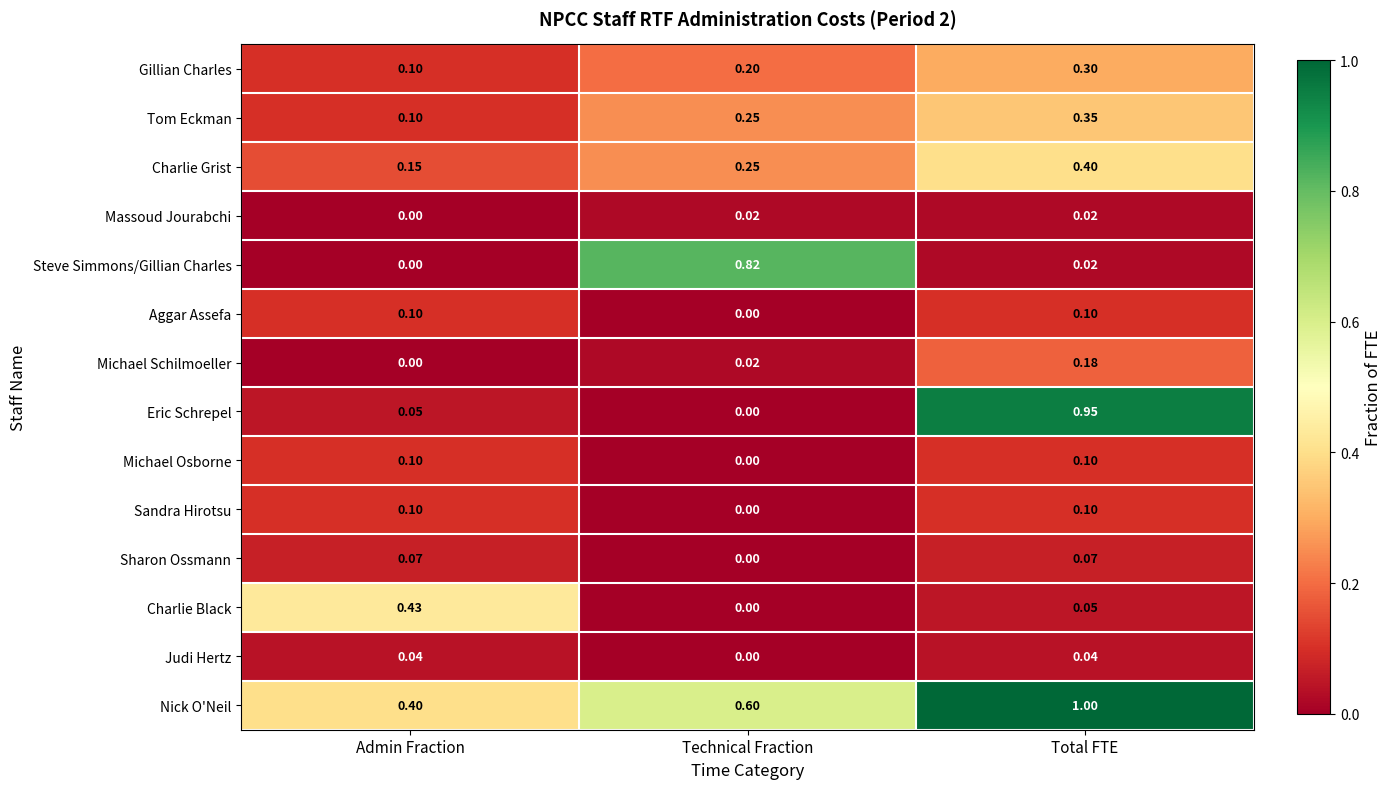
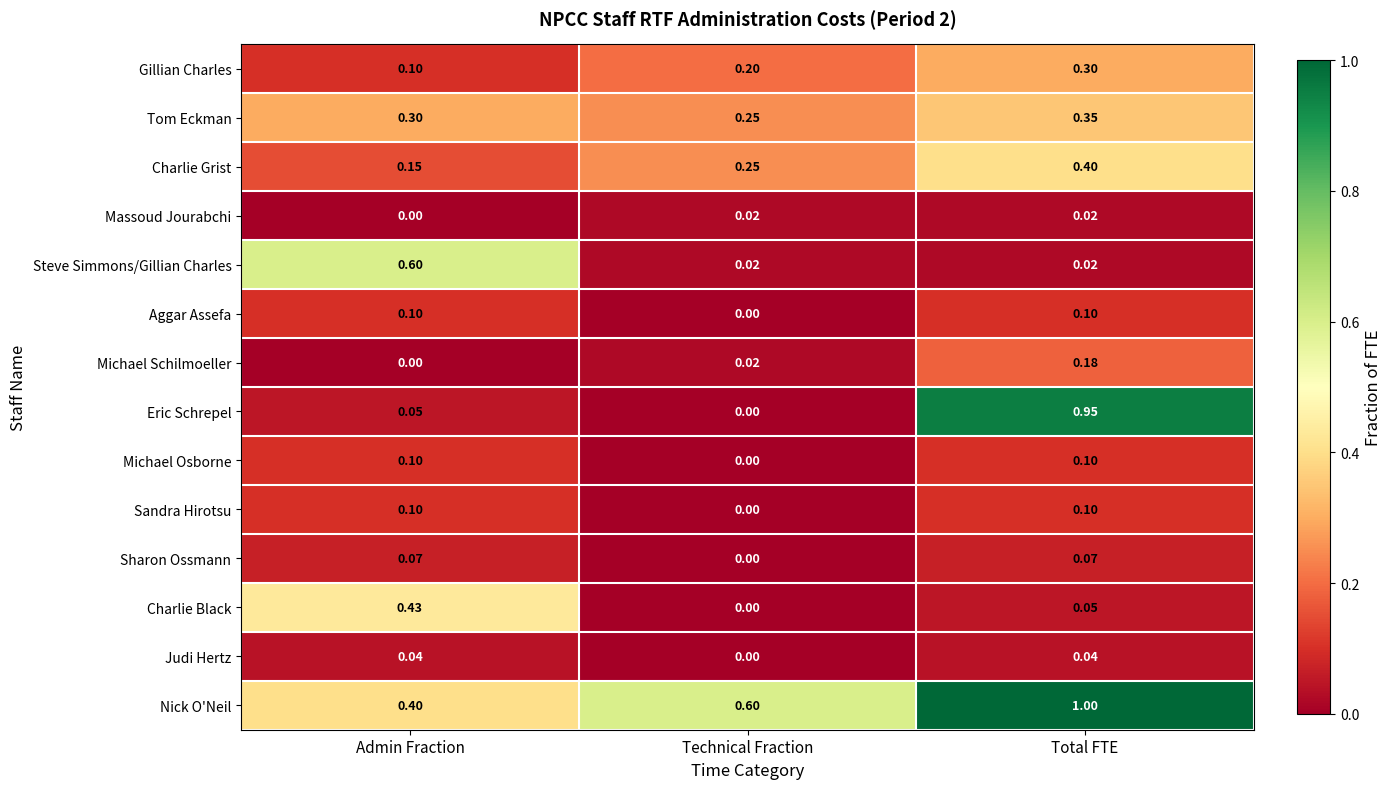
Tom Eckman, Admin Fraction: 0.10 -> 0.30
Steve Simmons/Gillian Charles, Admin Fraction: 0.00 -> 0.60
Steve Simmons/Gillian Charles, Technical Fraction: 0.82 -> 0.02
